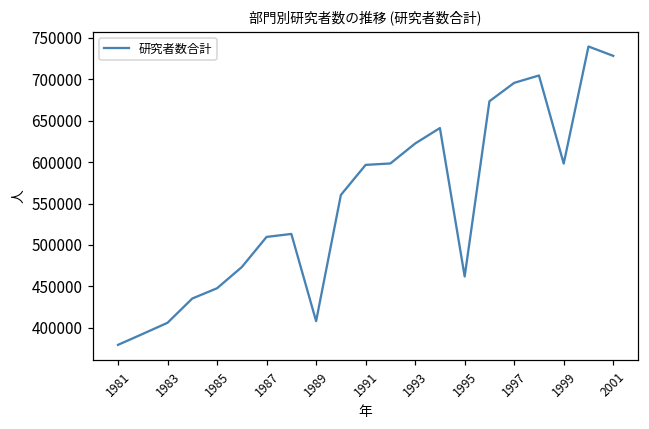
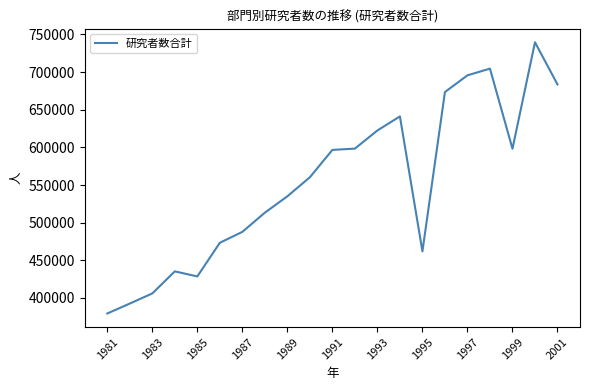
1985: 450000 -> 430000
1987: 510000 -> 490000
1989: 410000 -> 540000
2001: 730000 -> 680000
